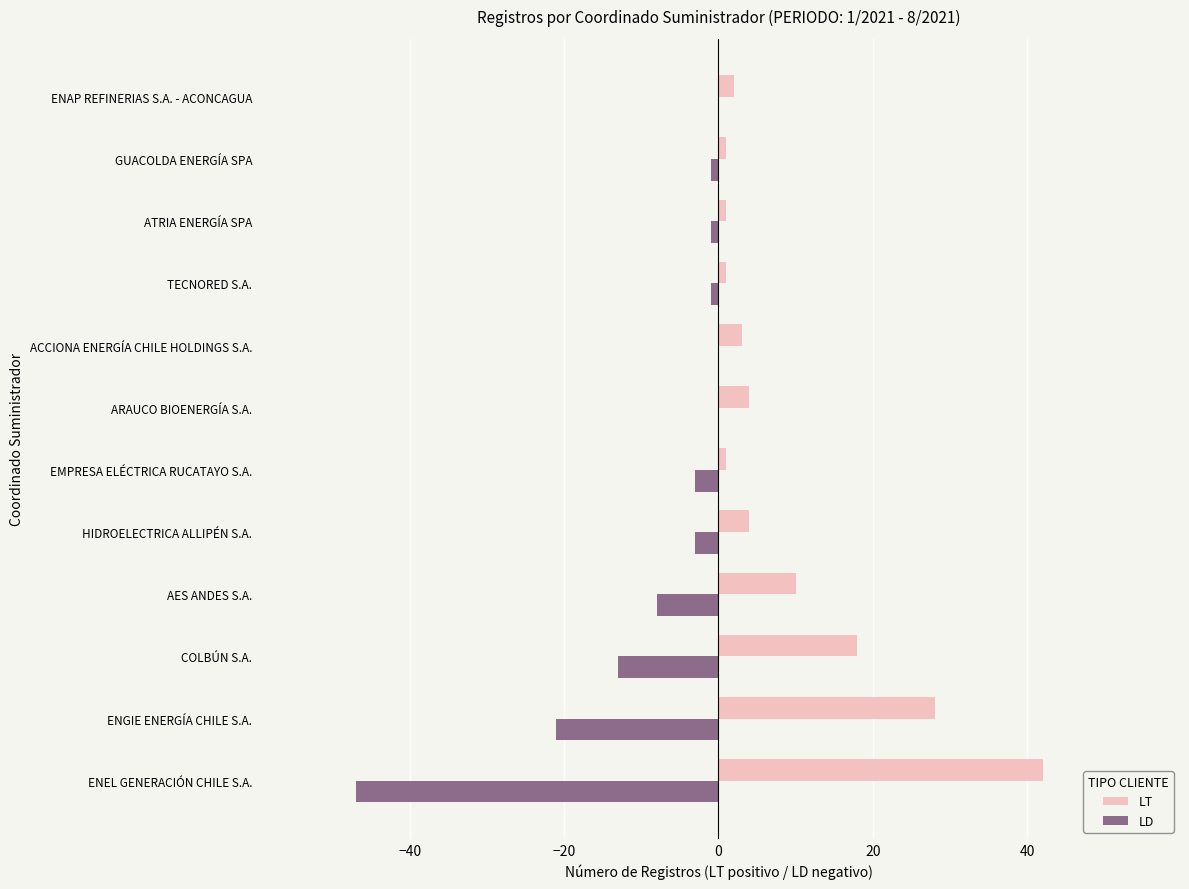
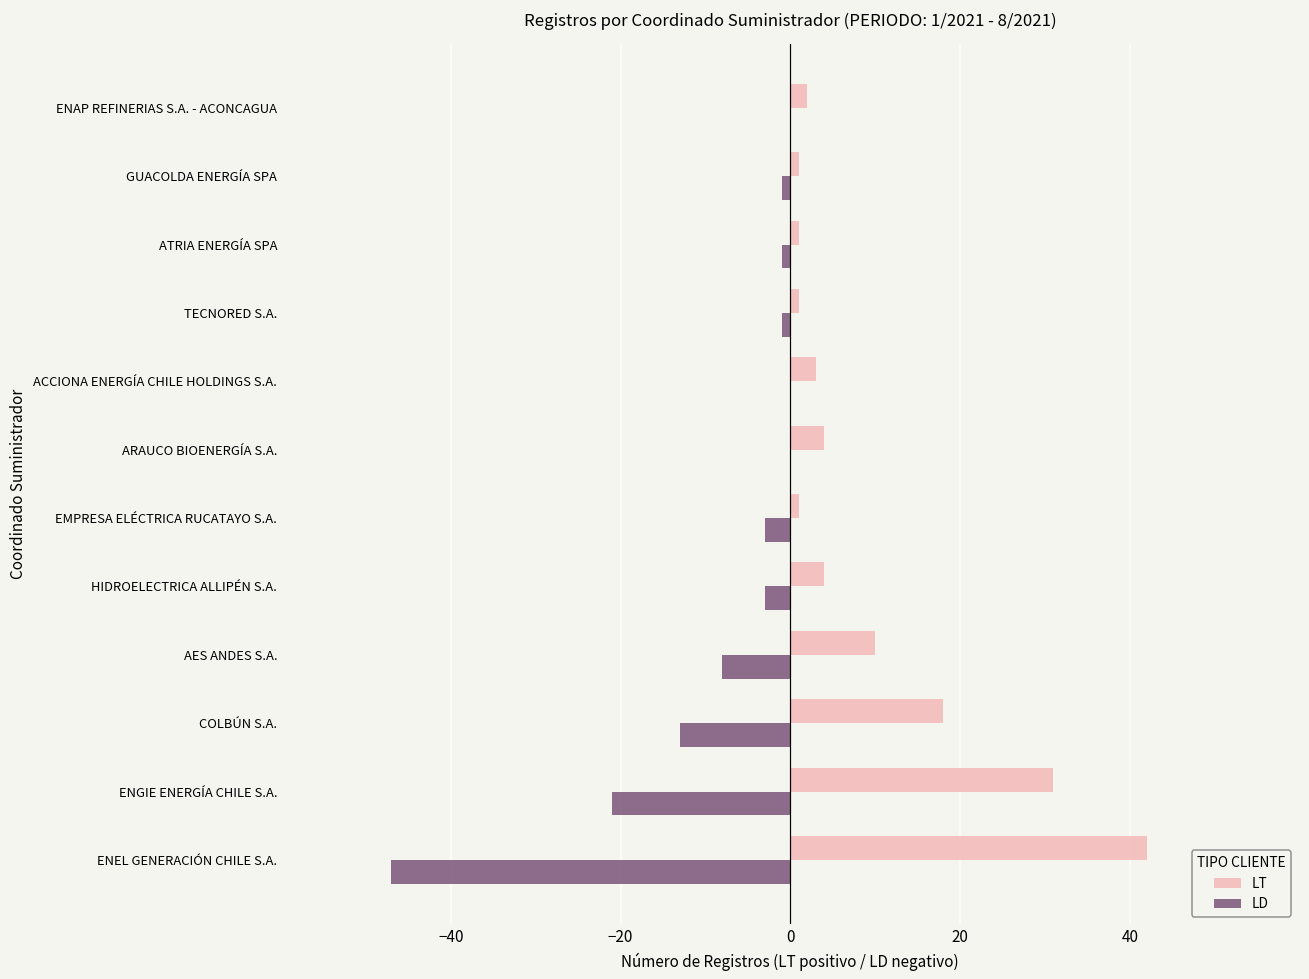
LT, ENGIE ENERGÍA CHILE S.A.: 28 -> 31
